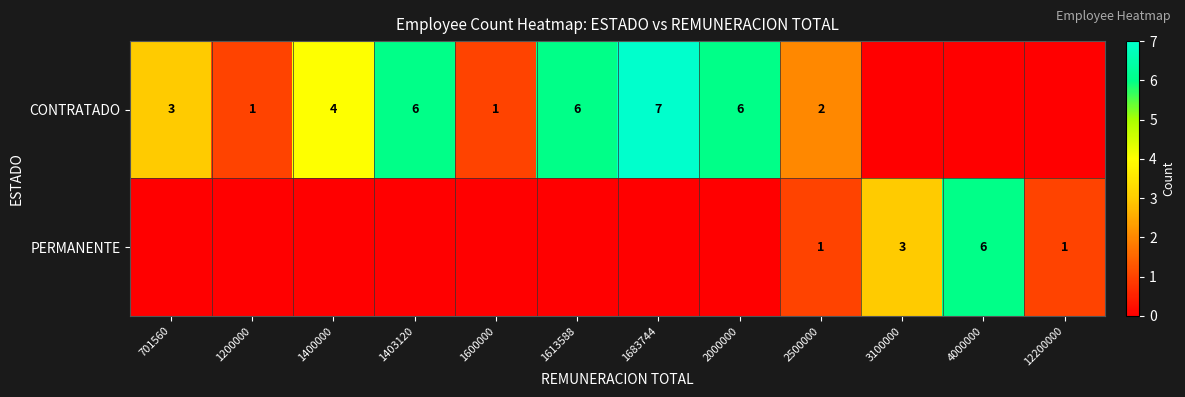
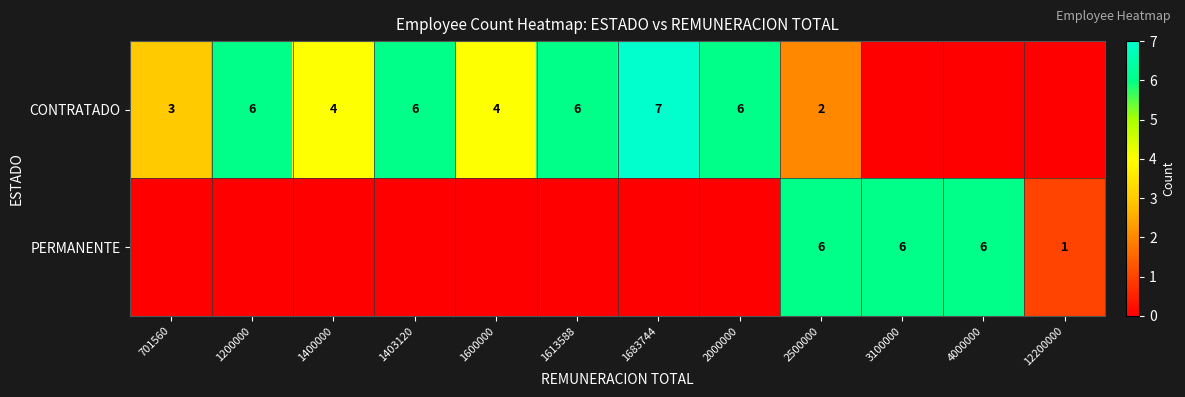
CONTRATADO, 1200000: 1 -> 6
CONTRATADO, 1600000: 1 -> 4
PERMANENTE, 2500000: 1 -> 6
PERMANENTE, 3100000: 3 -> 6
